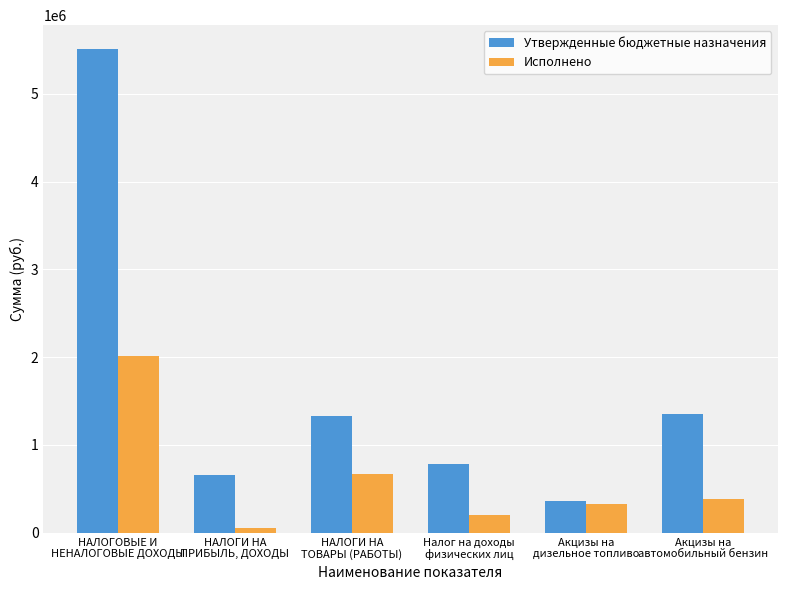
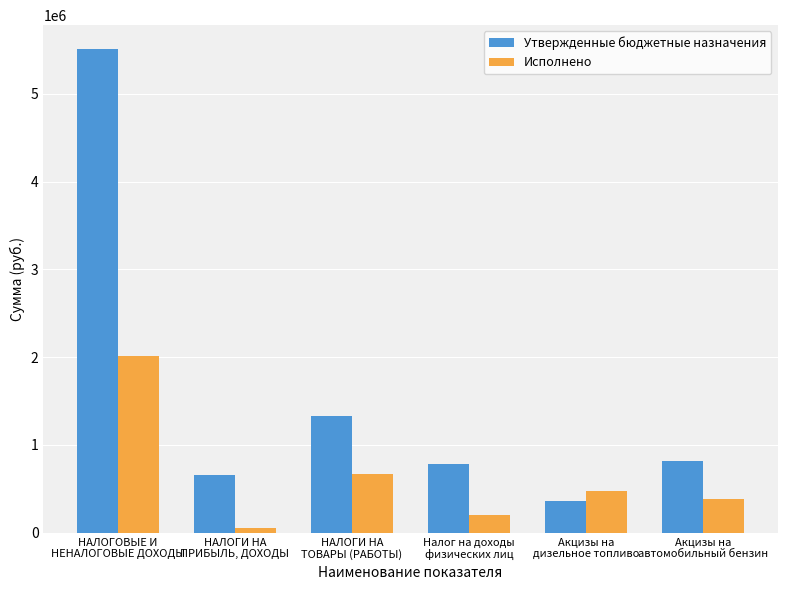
Исполнено, Акцизы на дизельное топливо: 300000 -> 500000
Утвержденные бюджетные назначения, Акцизы на автомобильный бензин: 1300000 -> 800000
